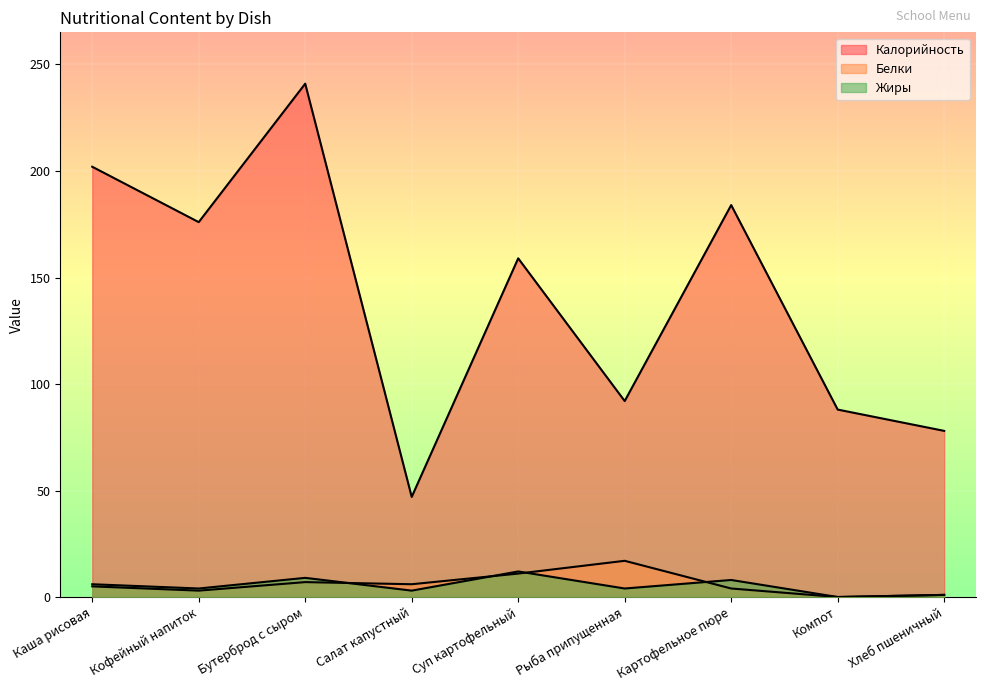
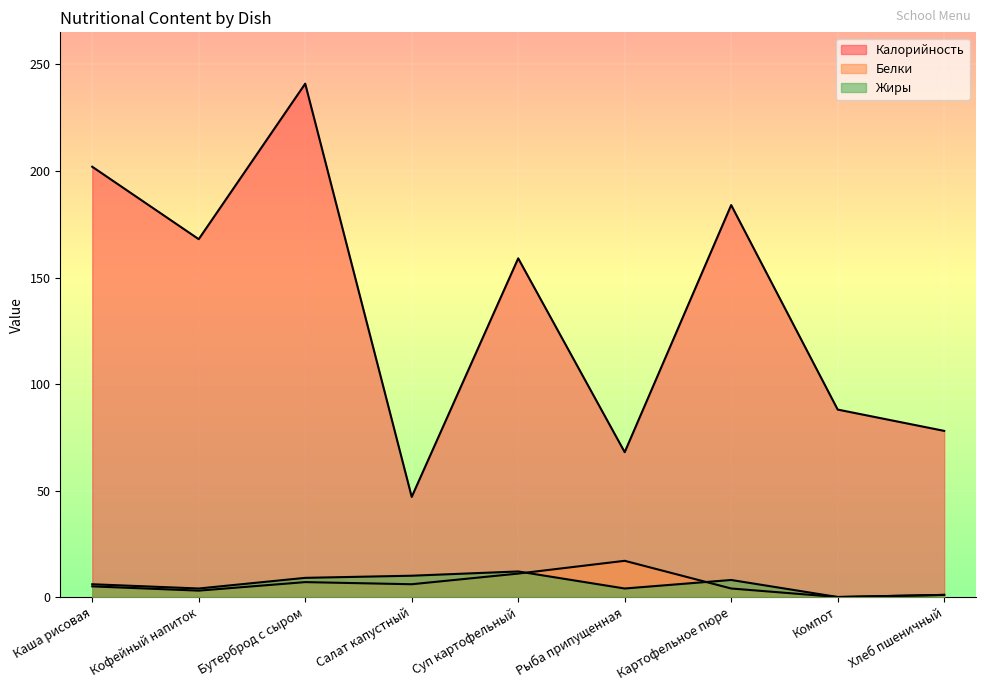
Калорийность, Кофейный напиток: 176 -> 168
Жиры, Салат капустный: 3 -> 10
Калорийность, Рыба припущенная: 92 -> 68
